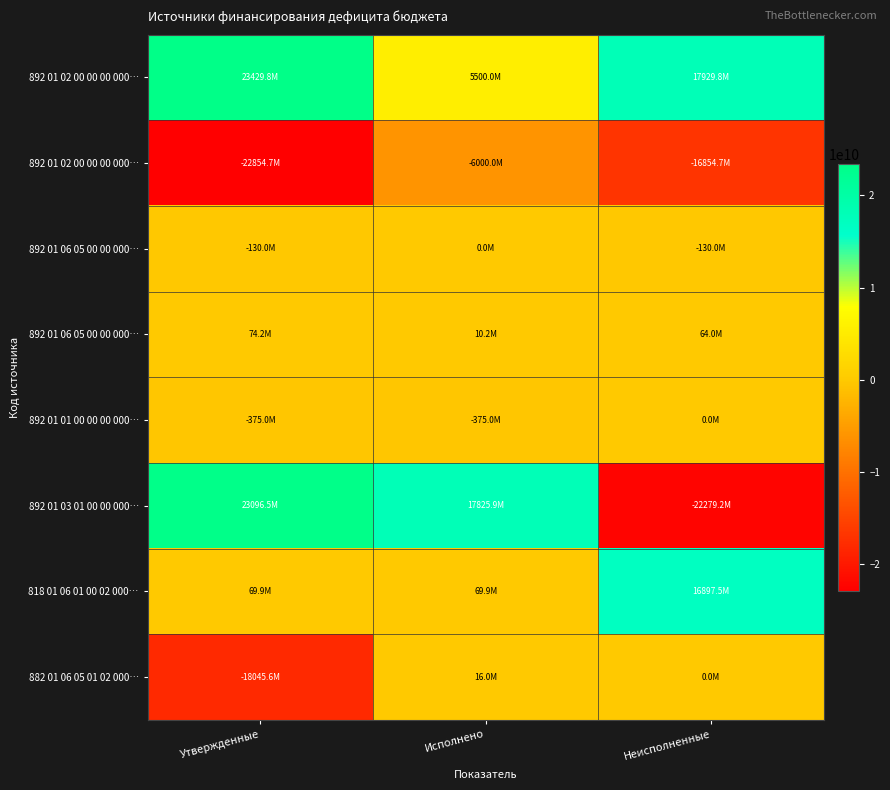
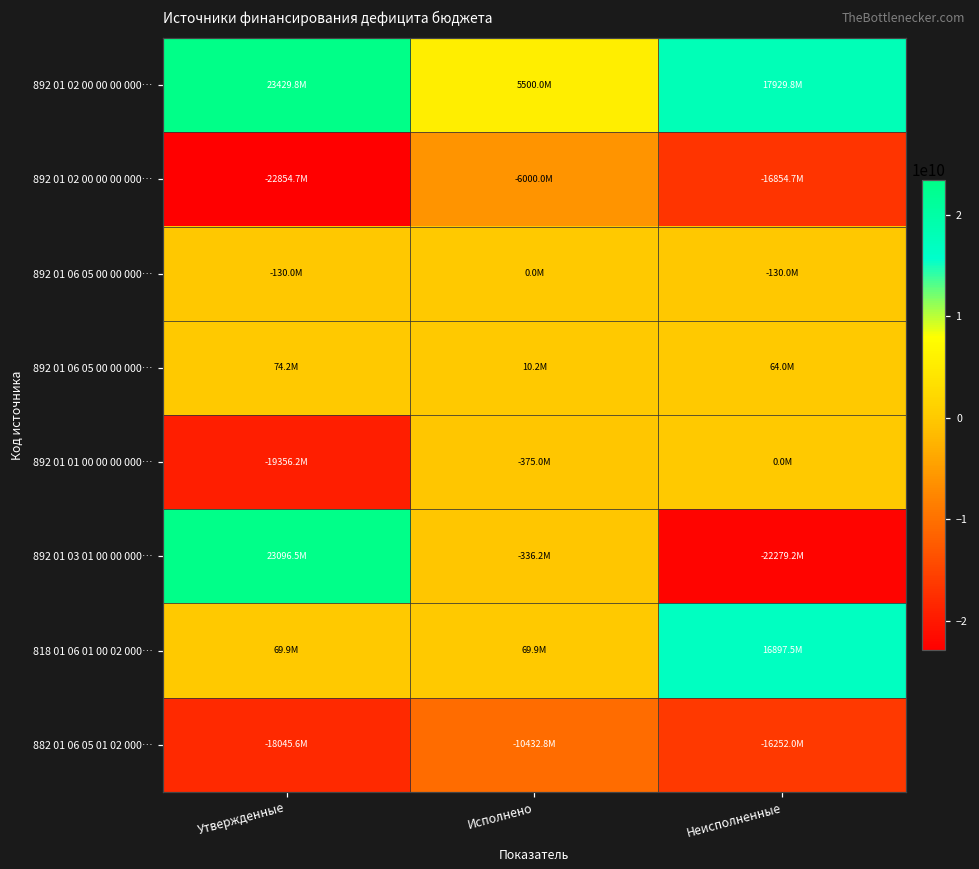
892 01 01 00 00 00 000…, Утвержденные: -375.0M -> -19356.2M
892 01 03 01 00 00 000…, Исполнено: 17825.9M -> -336.2M
882 01 06 05 01 02 000…, Исполнено: 16.0M -> -10432.8M
882 01 06 05 01 02 000…, Неисполненные: 0.0M -> -16252.0M
